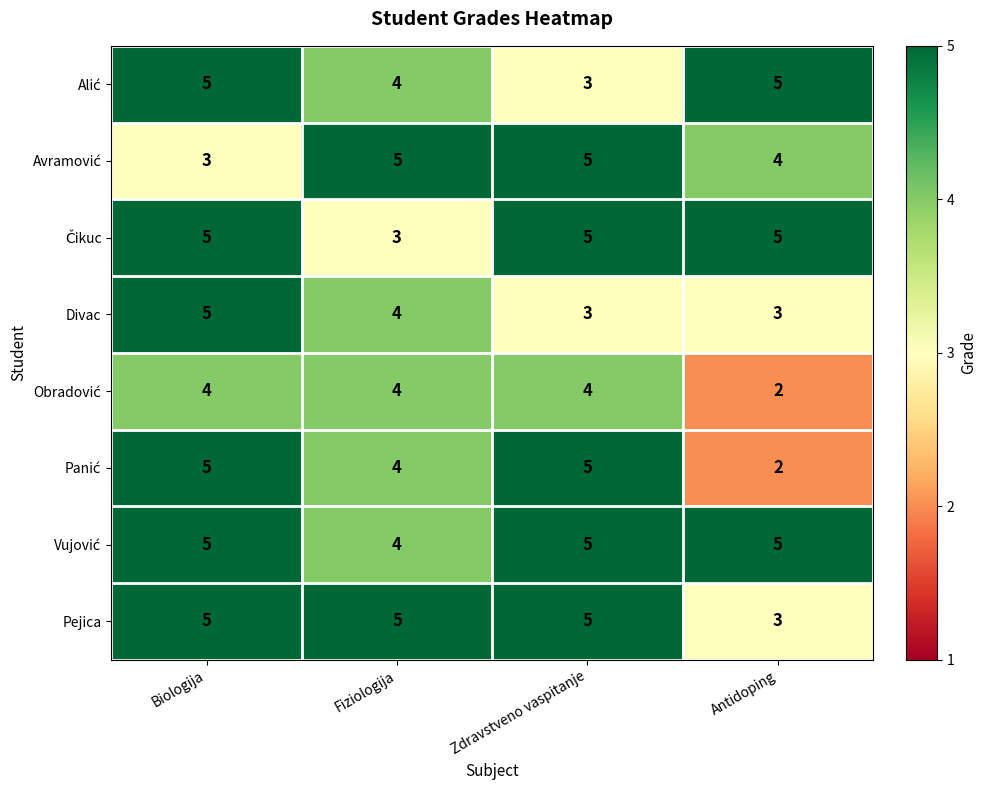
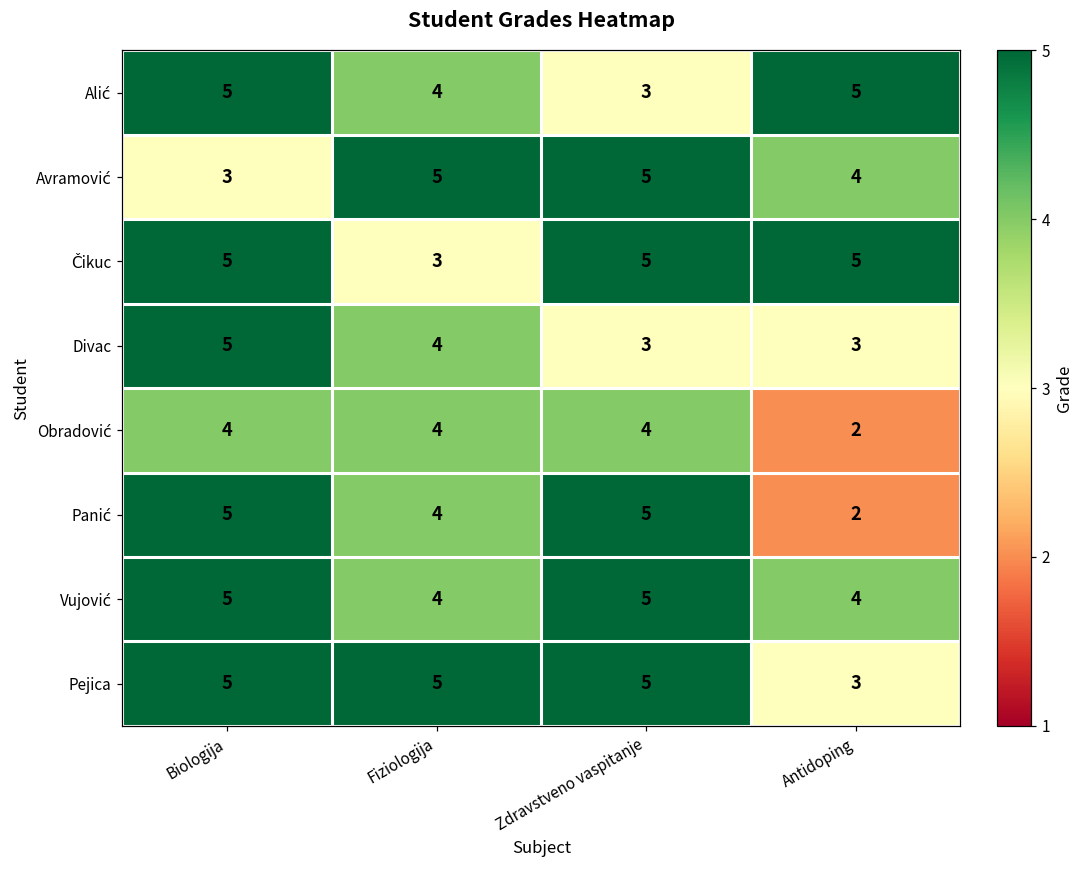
Vujović, Antidoping: 5 -> 4
